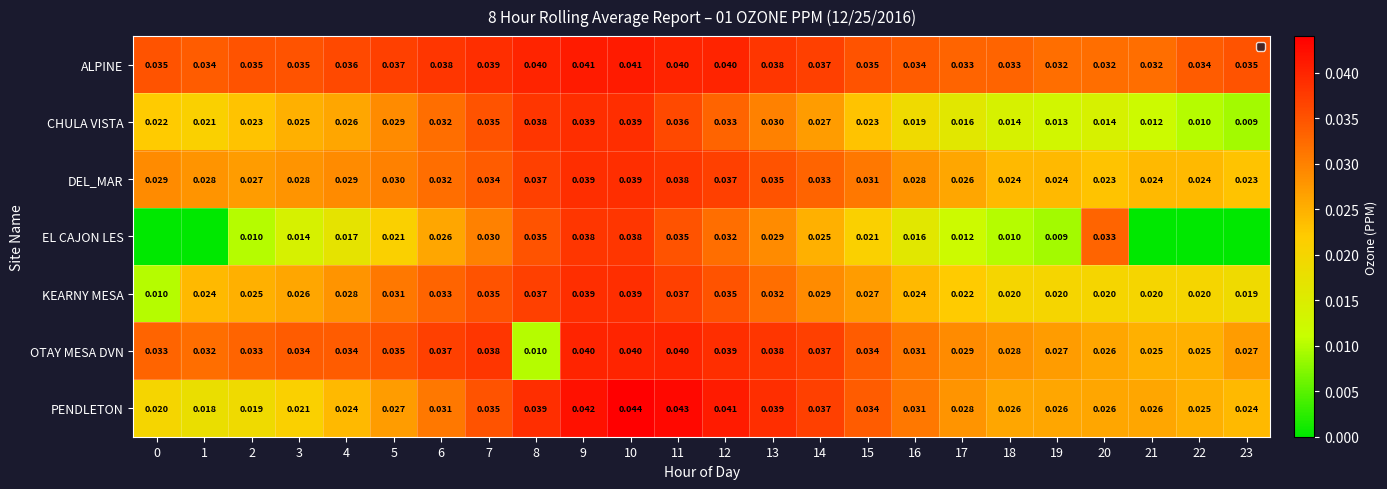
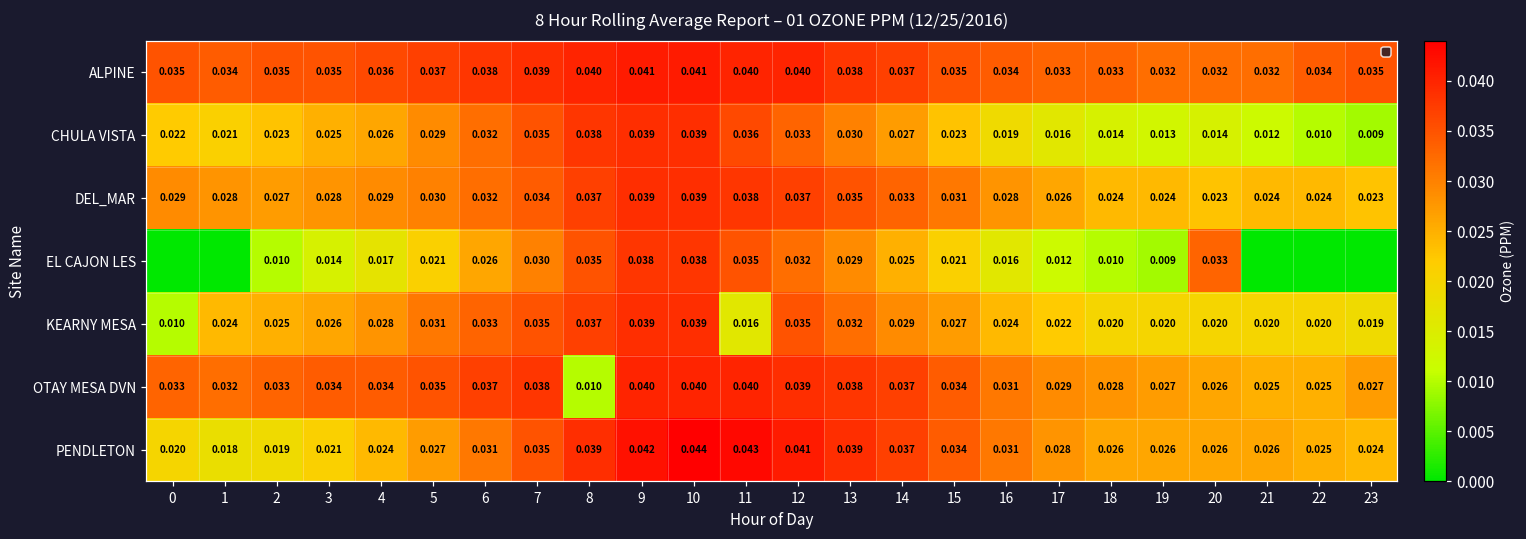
KEARNY MESA, 11: 0.037 -> 0.016
